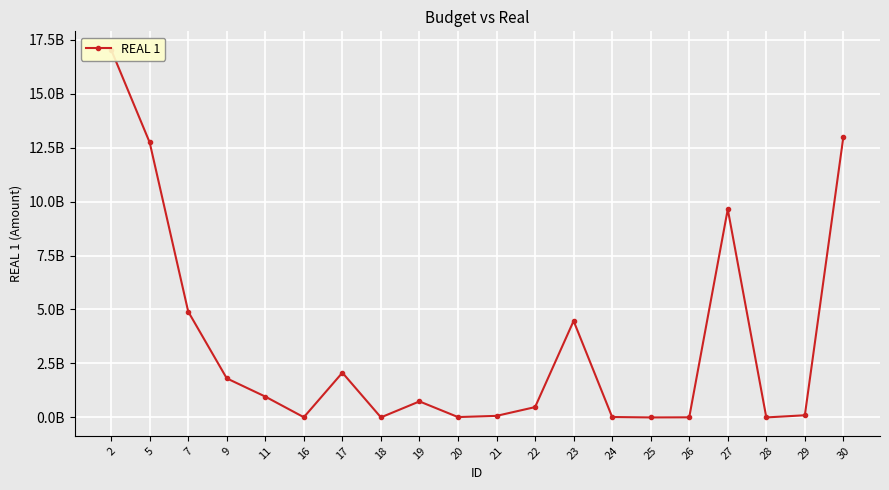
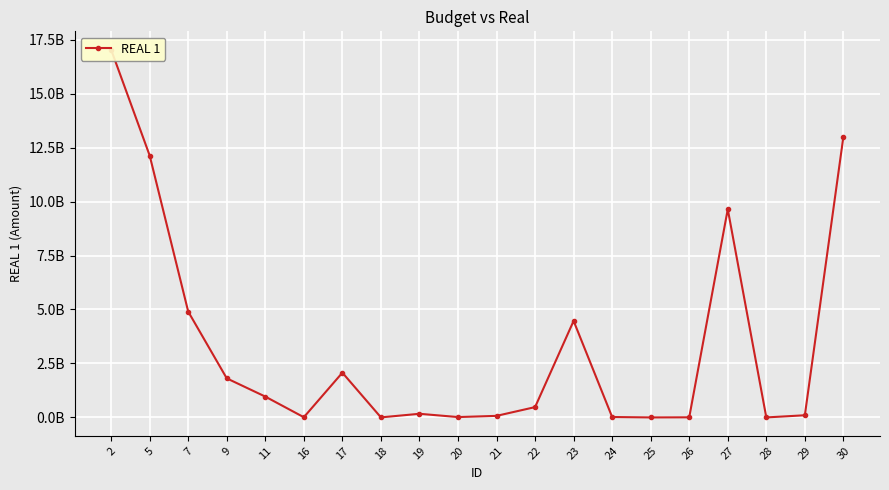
5: 12700000000 -> 12100000000
19: 700000000 -> 200000000
